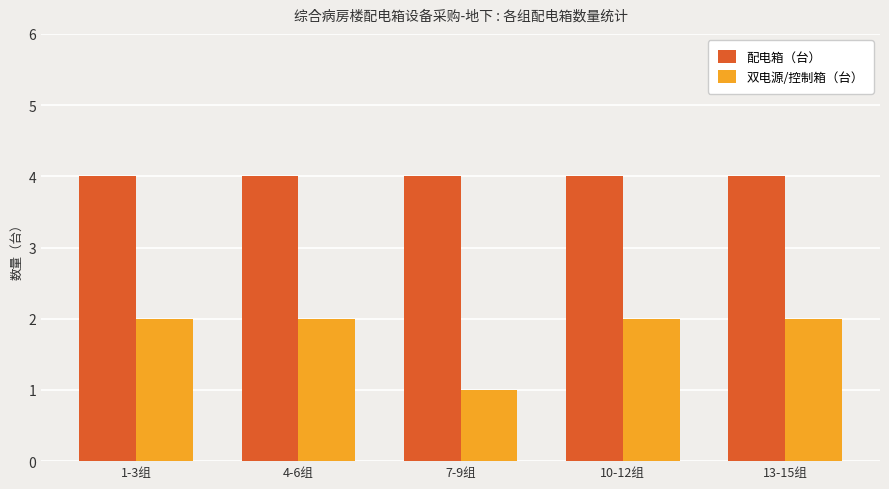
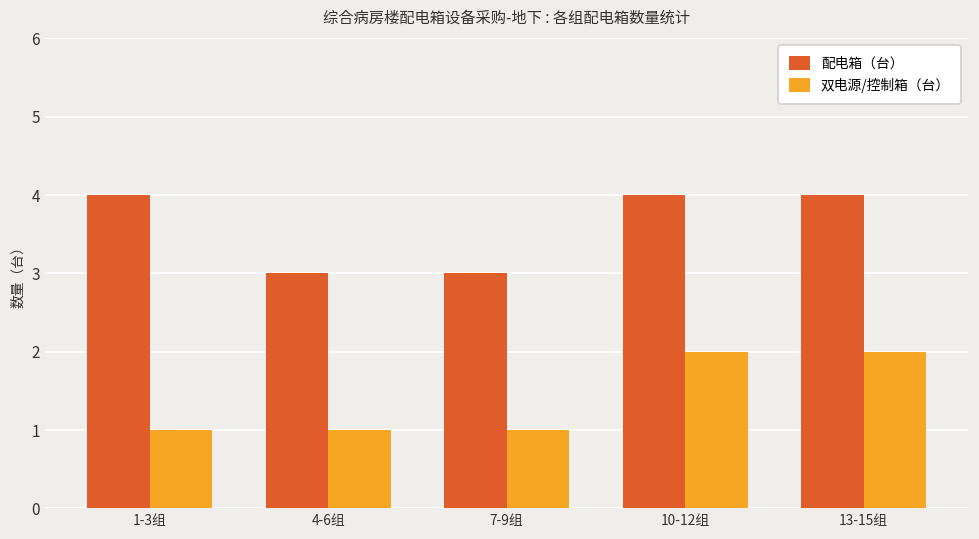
双电源/控制箱（台）, 1-3组: 2 -> 1
配电箱（台）, 4-6组: 4 -> 3
双电源/控制箱（台）, 4-6组: 2 -> 1
配电箱（台）, 7-9组: 4 -> 3
